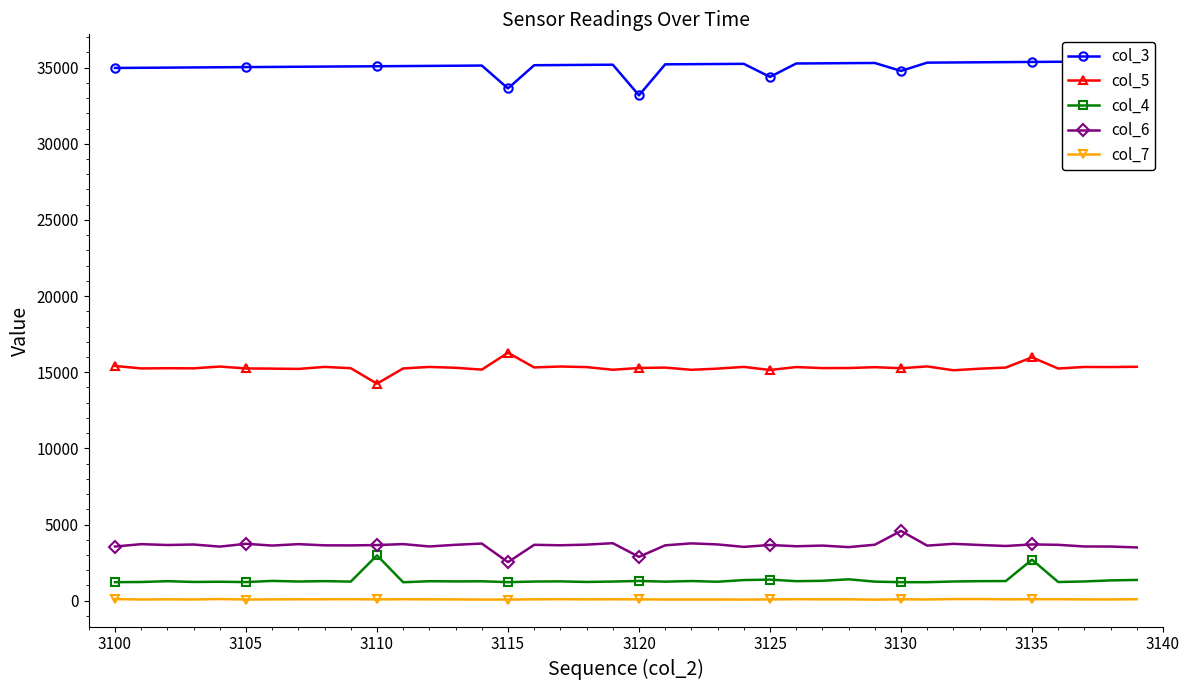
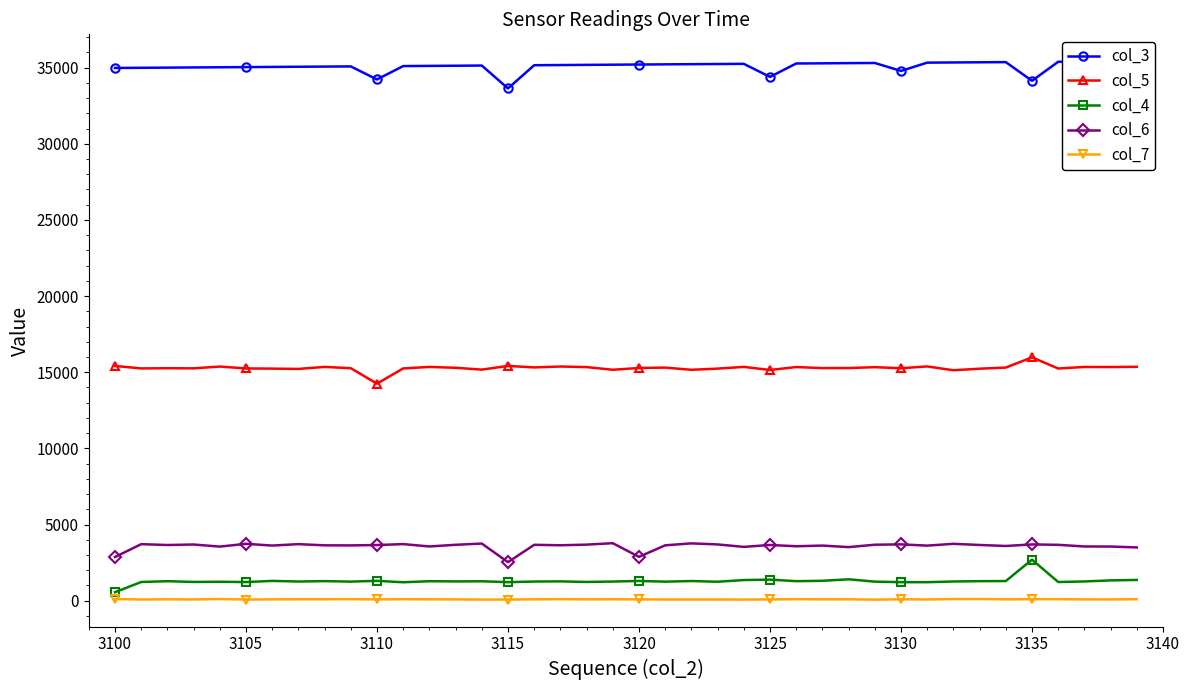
col_4, 3100: 1200 -> 600
col_6, 3100: 3600 -> 2900
col_3, 3110: 35100 -> 34200
col_4, 3110: 3000 -> 1300
col_5, 3115: 16300 -> 15400
col_3, 3120: 33200 -> 35200
col_6, 3130: 4600 -> 3700
col_3, 3135: 35400 -> 34100
